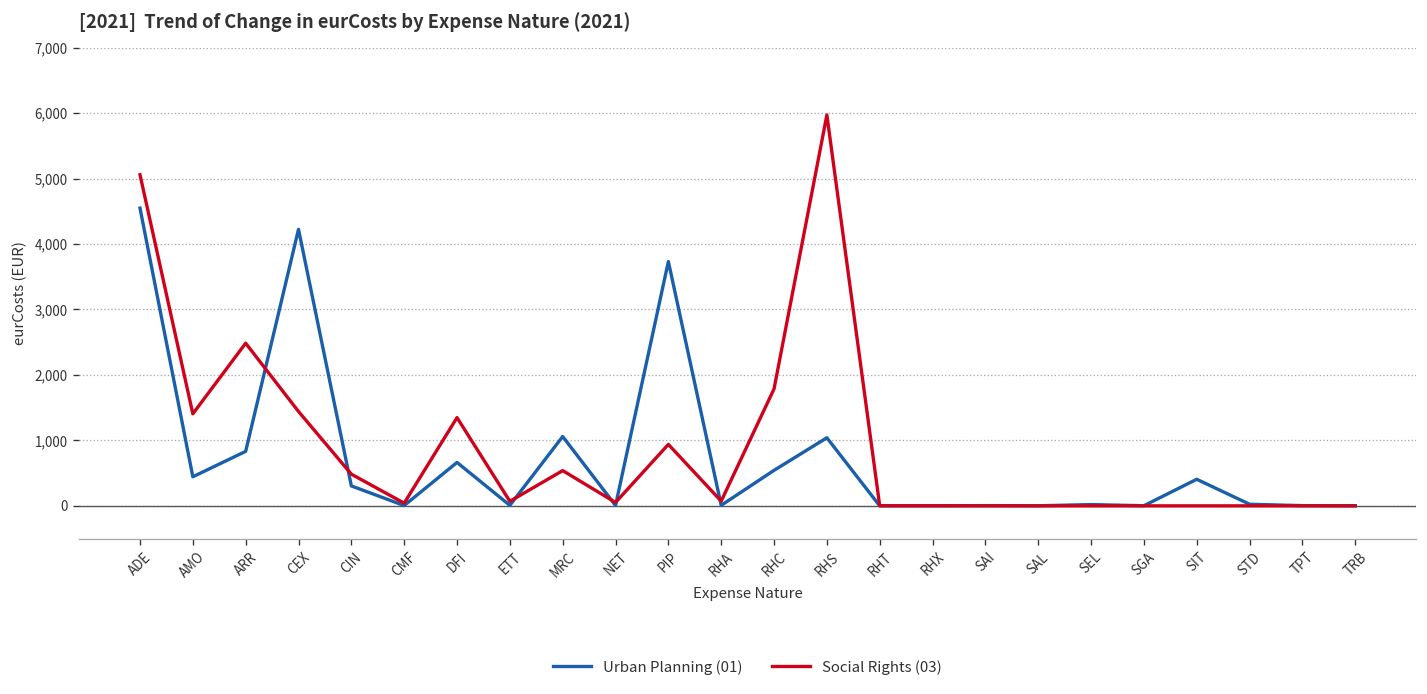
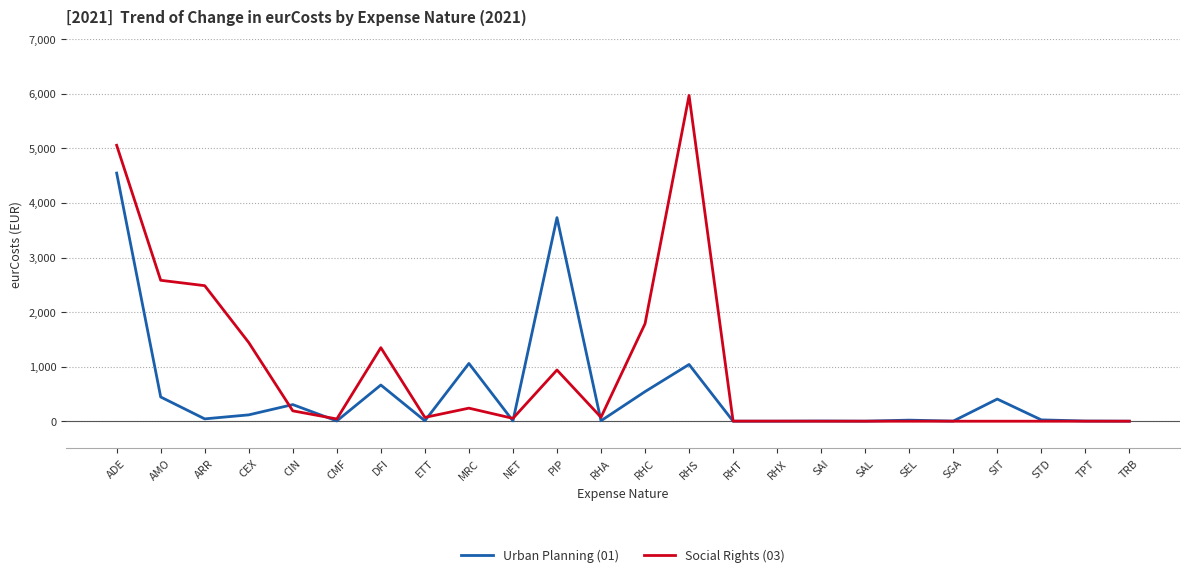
Social Rights (03), AMO: 1,400 -> 2,600
Urban Planning (01), ARR: 800 -> 0
Urban Planning (01), CEX: 4,200 -> 100
Social Rights (03), CIN: 500 -> 200
Social Rights (03), MRC: 500 -> 200
